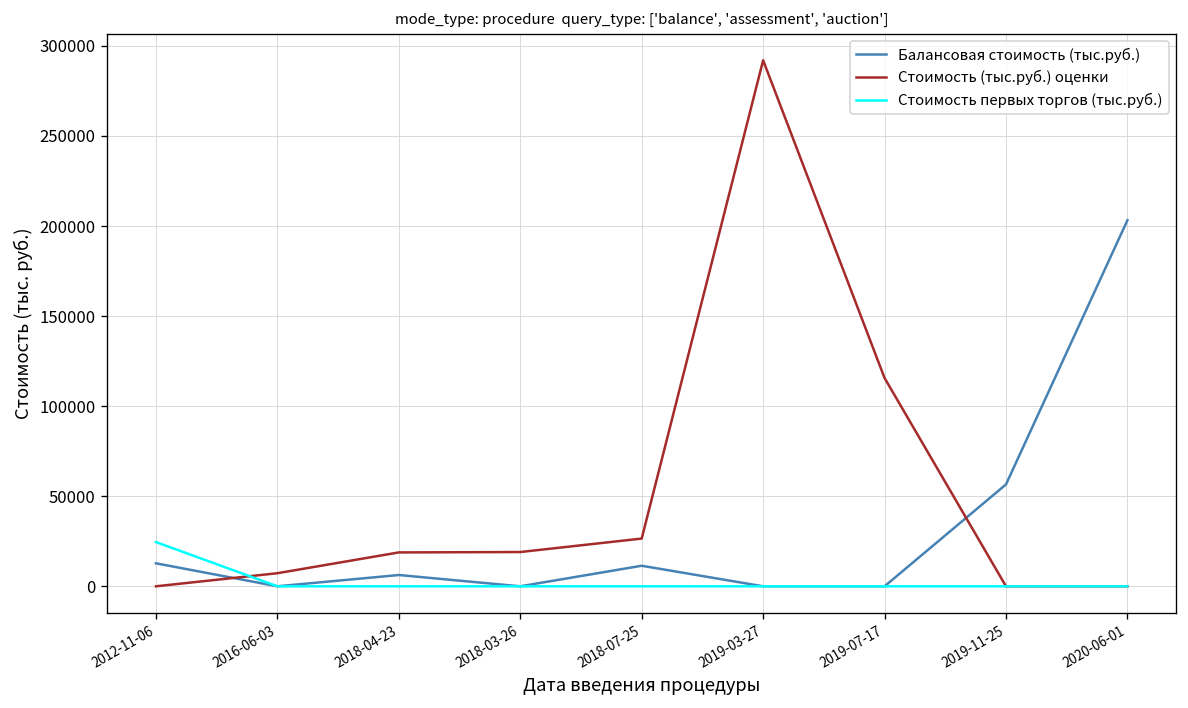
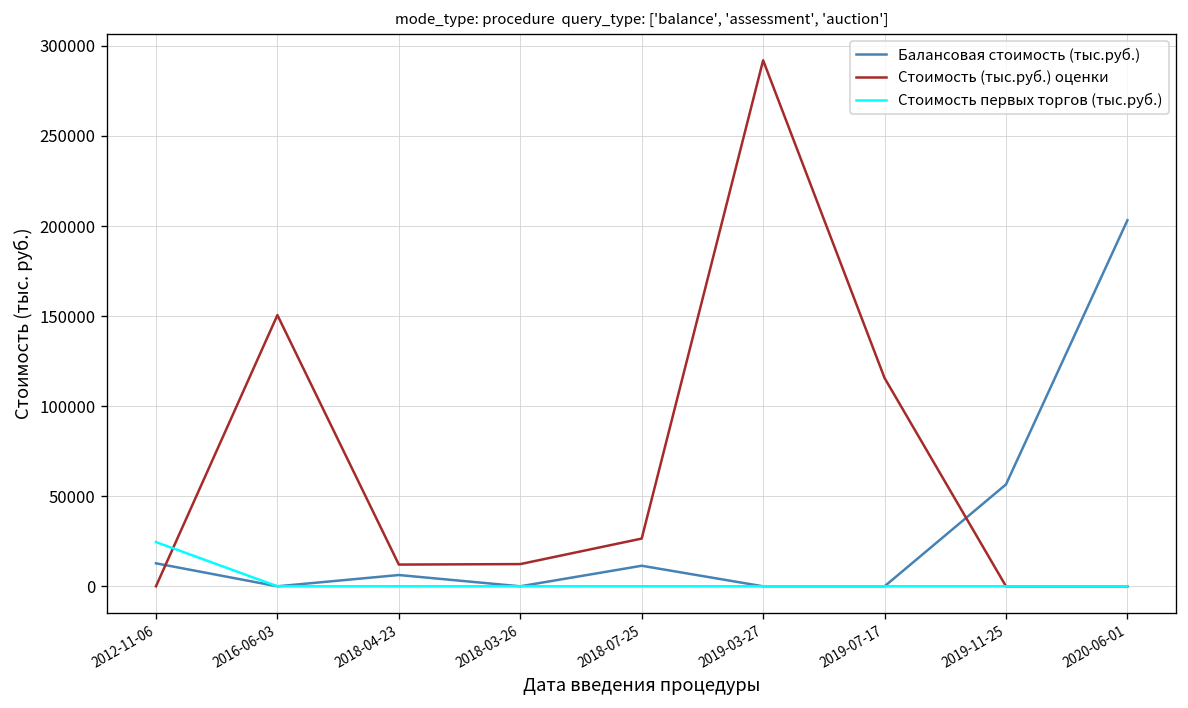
Стоимость (тыс.руб.) оценки, 2016-06-03: 7000 -> 151000
Стоимость (тыс.руб.) оценки, 2018-04-23: 19000 -> 12000
Стоимость (тыс.руб.) оценки, 2018-03-26: 19000 -> 12000
